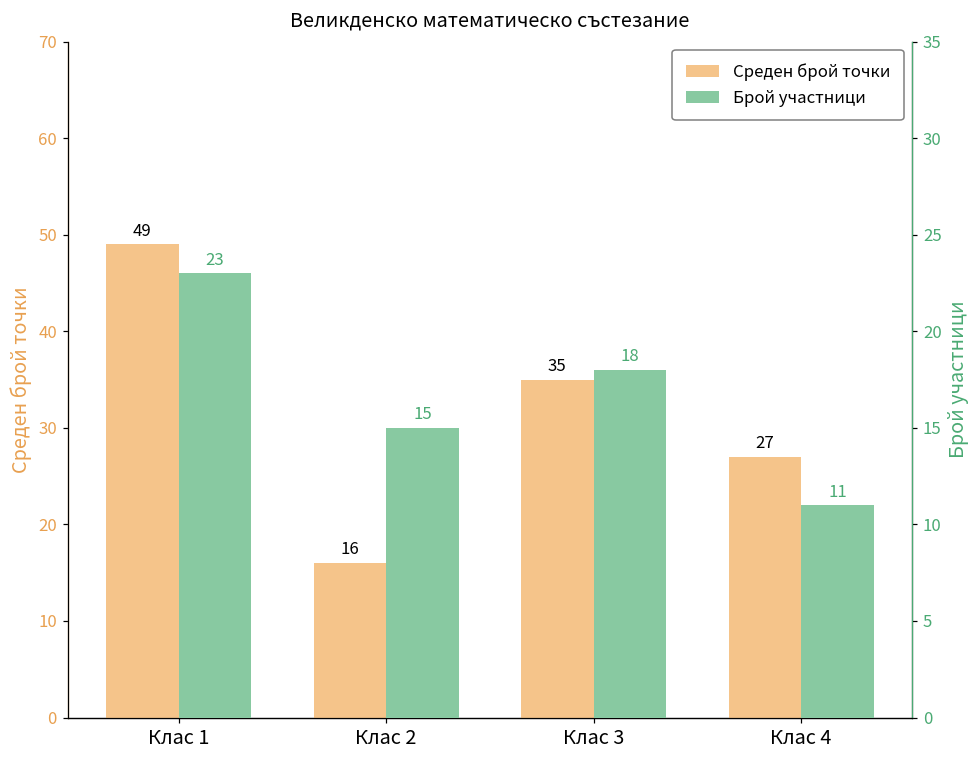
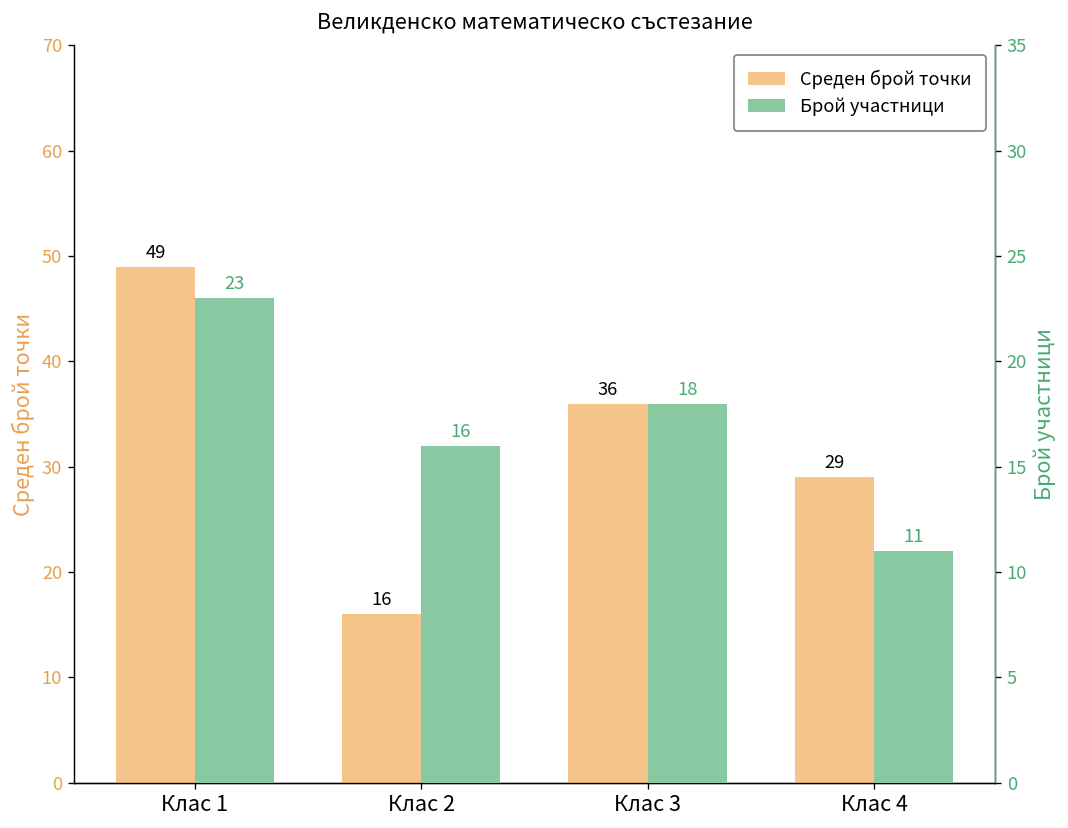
Среден брой точки, Клас 3: 35 -> 36
Среден брой точки, Клас 4: 27 -> 29
Брой участници, Клас 2: 15 -> 16
